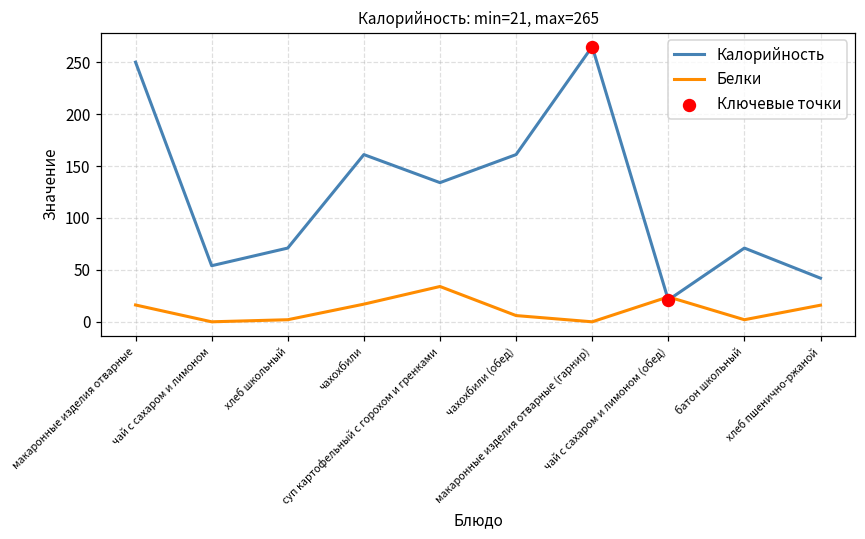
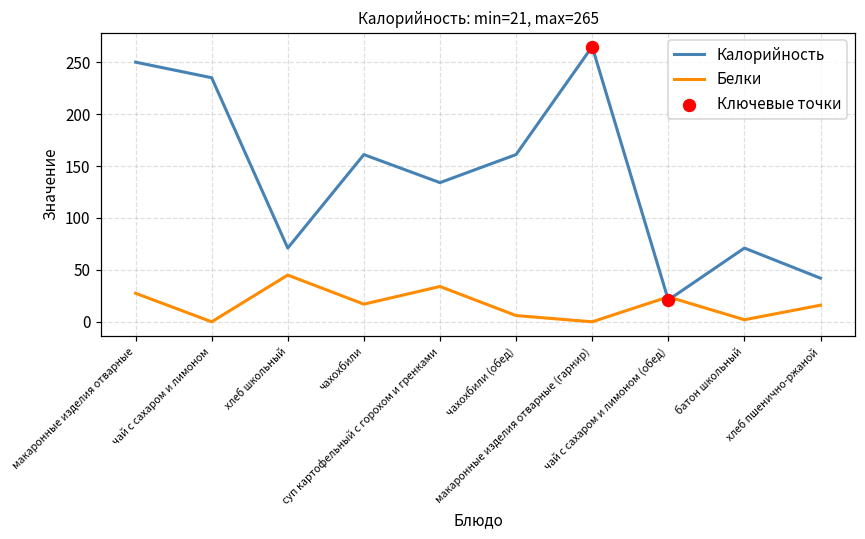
Белки, макаронные изделия отварные: 20 -> 30
Калорийность, чай с сахаром и лимоном: 50 -> 240
Белки, хлеб школьный: 0 -> 50
